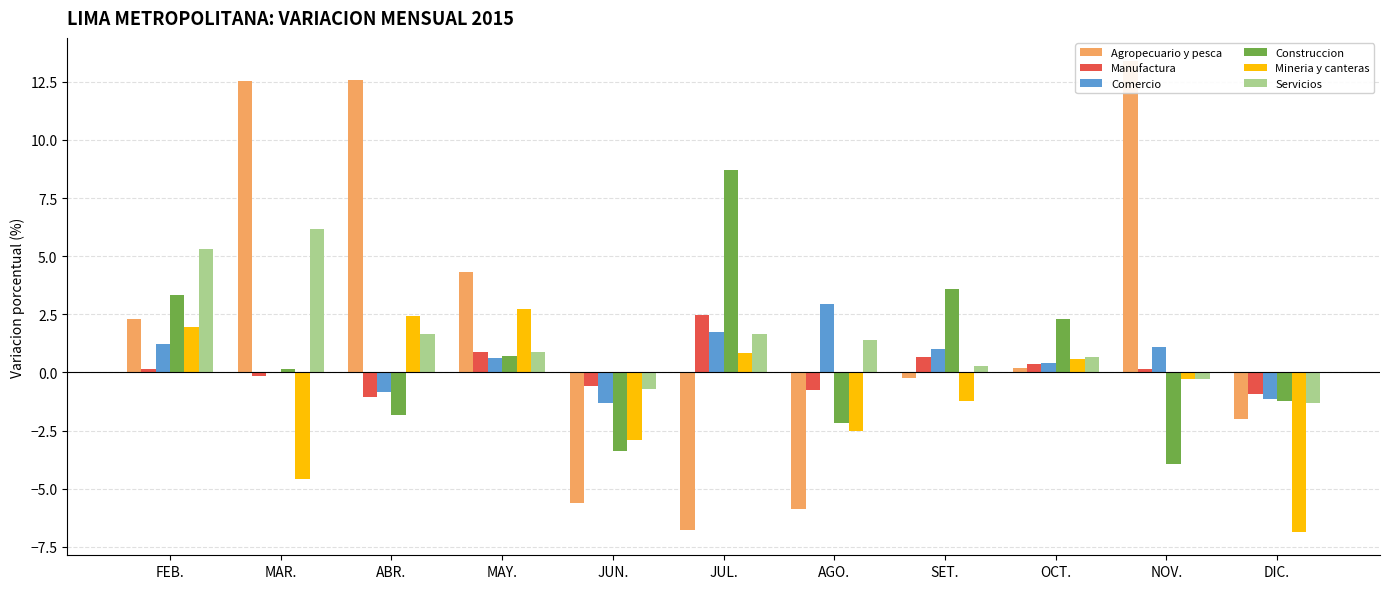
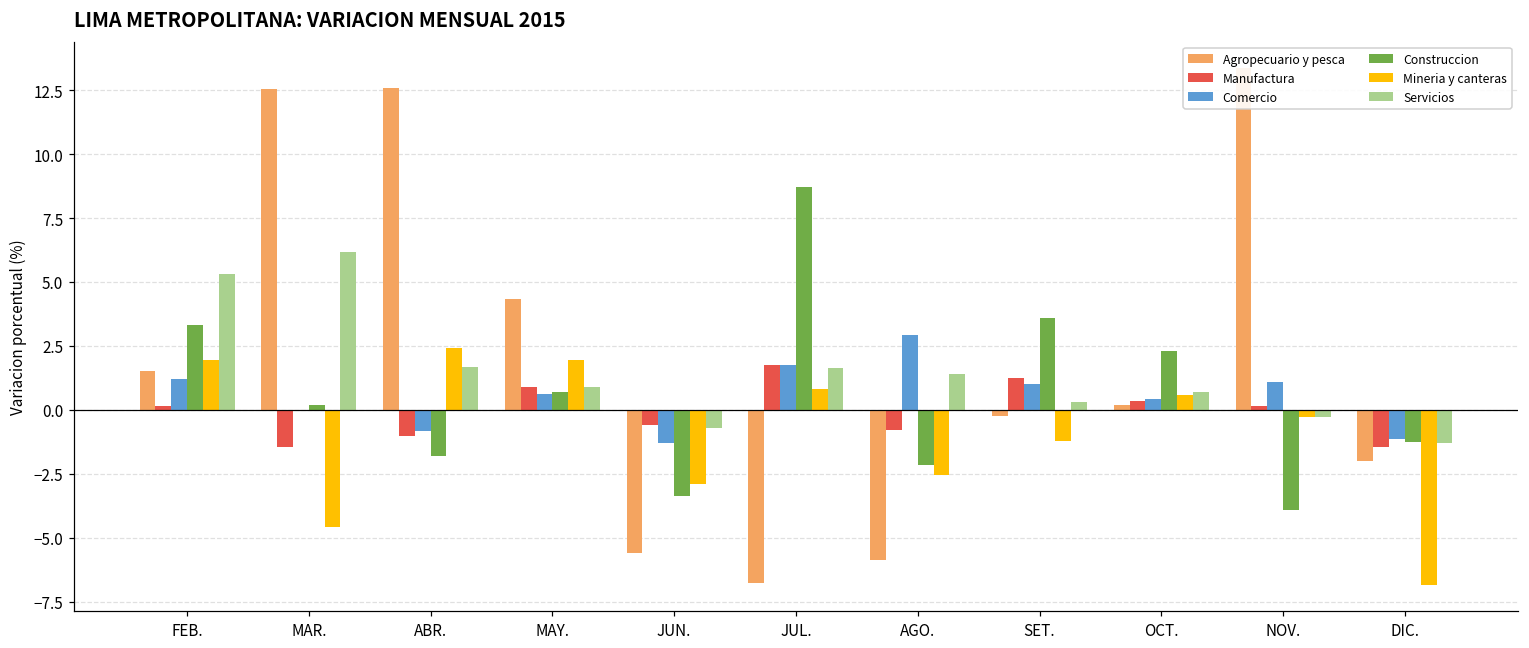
Agropecuario y pesca, FEB.: 2.3 -> 1.5
Manufactura, MAR.: -0.1 -> -1.5
Mineria y canteras, MAY.: 2.7 -> 2.0
Manufactura, JUL.: 2.5 -> 1.7
Manufactura, SET.: 0.7 -> 1.2
Manufactura, DIC.: -0.9 -> -1.5
